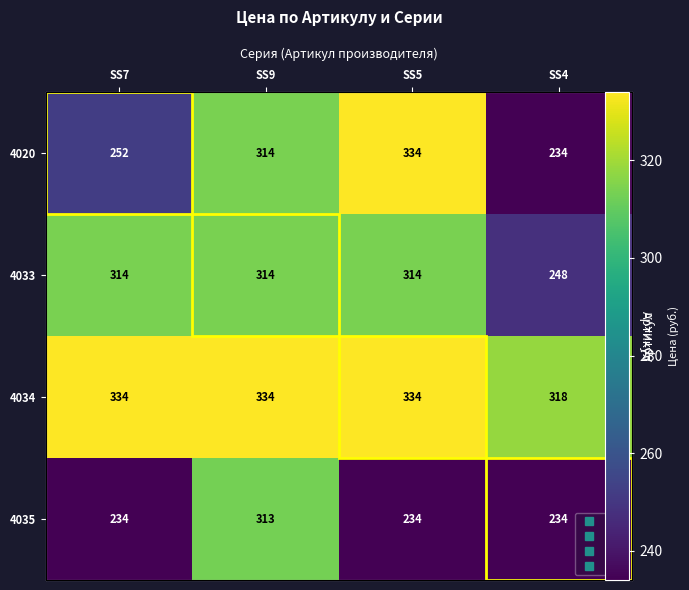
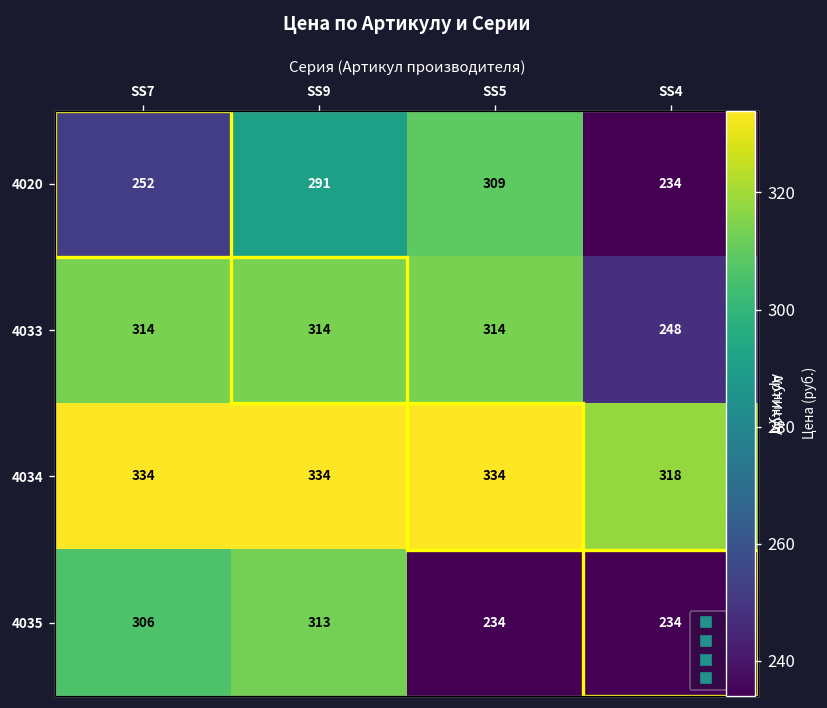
4020, SS9: 314 -> 291
4020, SS5: 334 -> 309
4035, SS7: 234 -> 306
